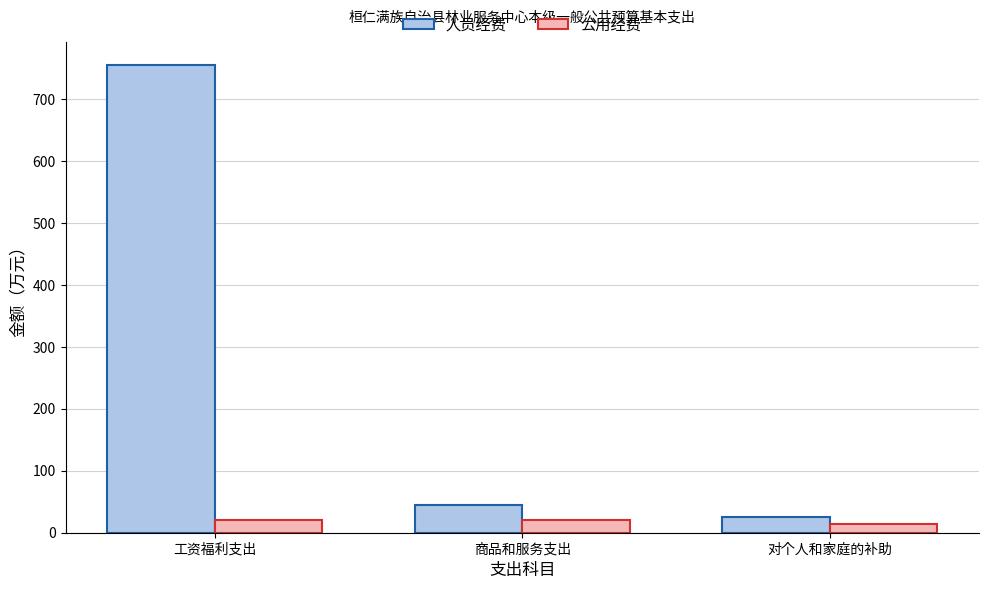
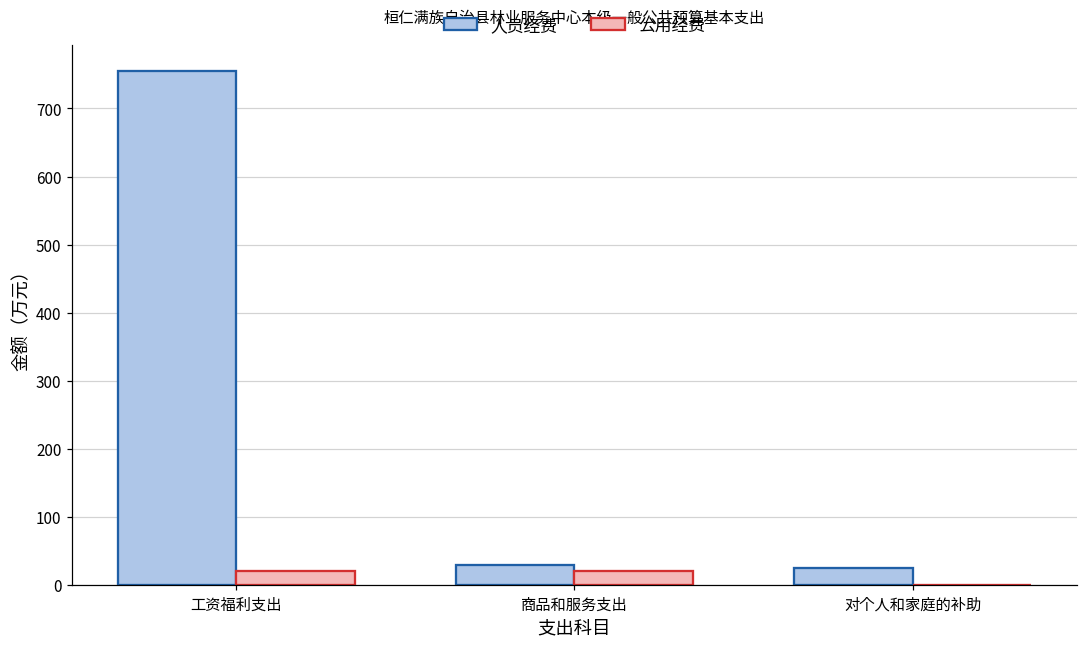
人员经费, 商品和服务支出: 40 -> 30
公用经费, 对个人和家庭的补助: 10 -> 0
